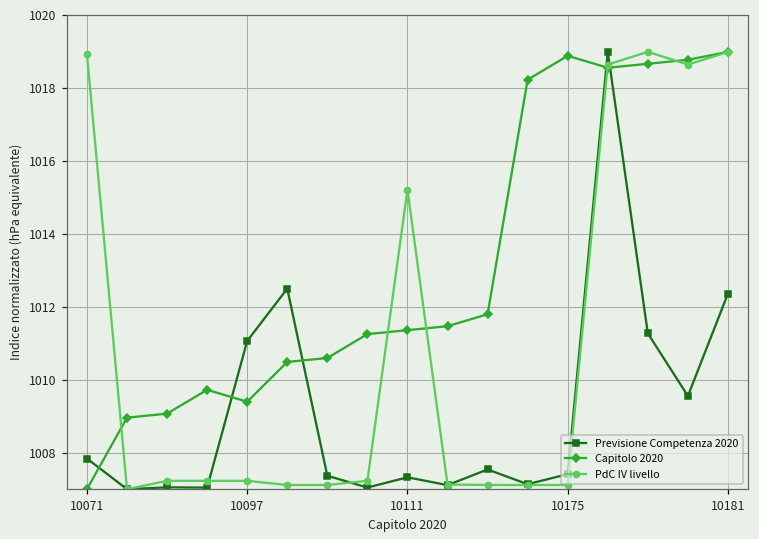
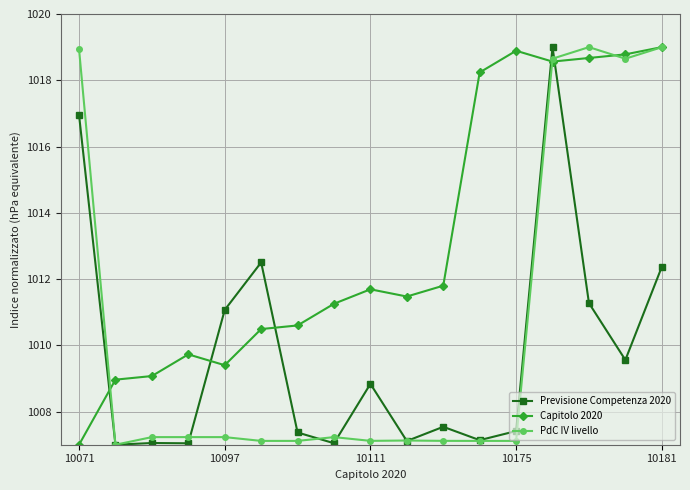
Previsione Competenza 2020, 10071: 1007.8 -> 1017.0
Previsione Competenza 2020, 10111: 1007.3 -> 1008.8
Capitolo 2020, 10111: 1011.4 -> 1011.7
PdC IV livello, 10111: 1015.2 -> 1007.1
